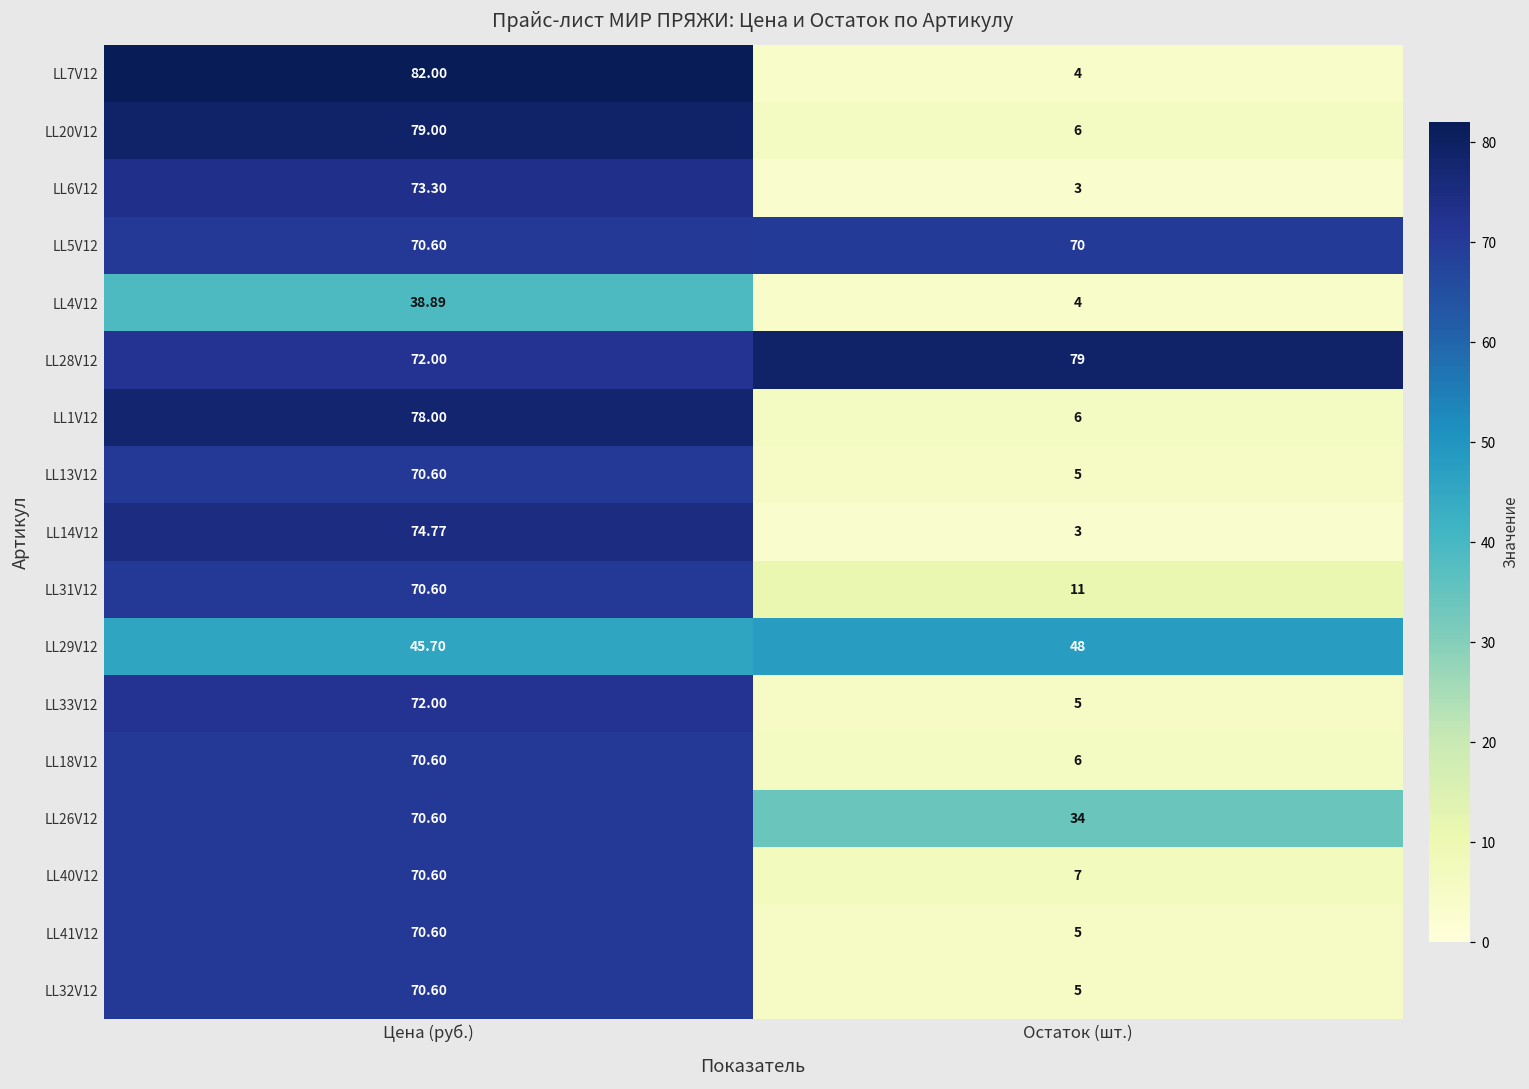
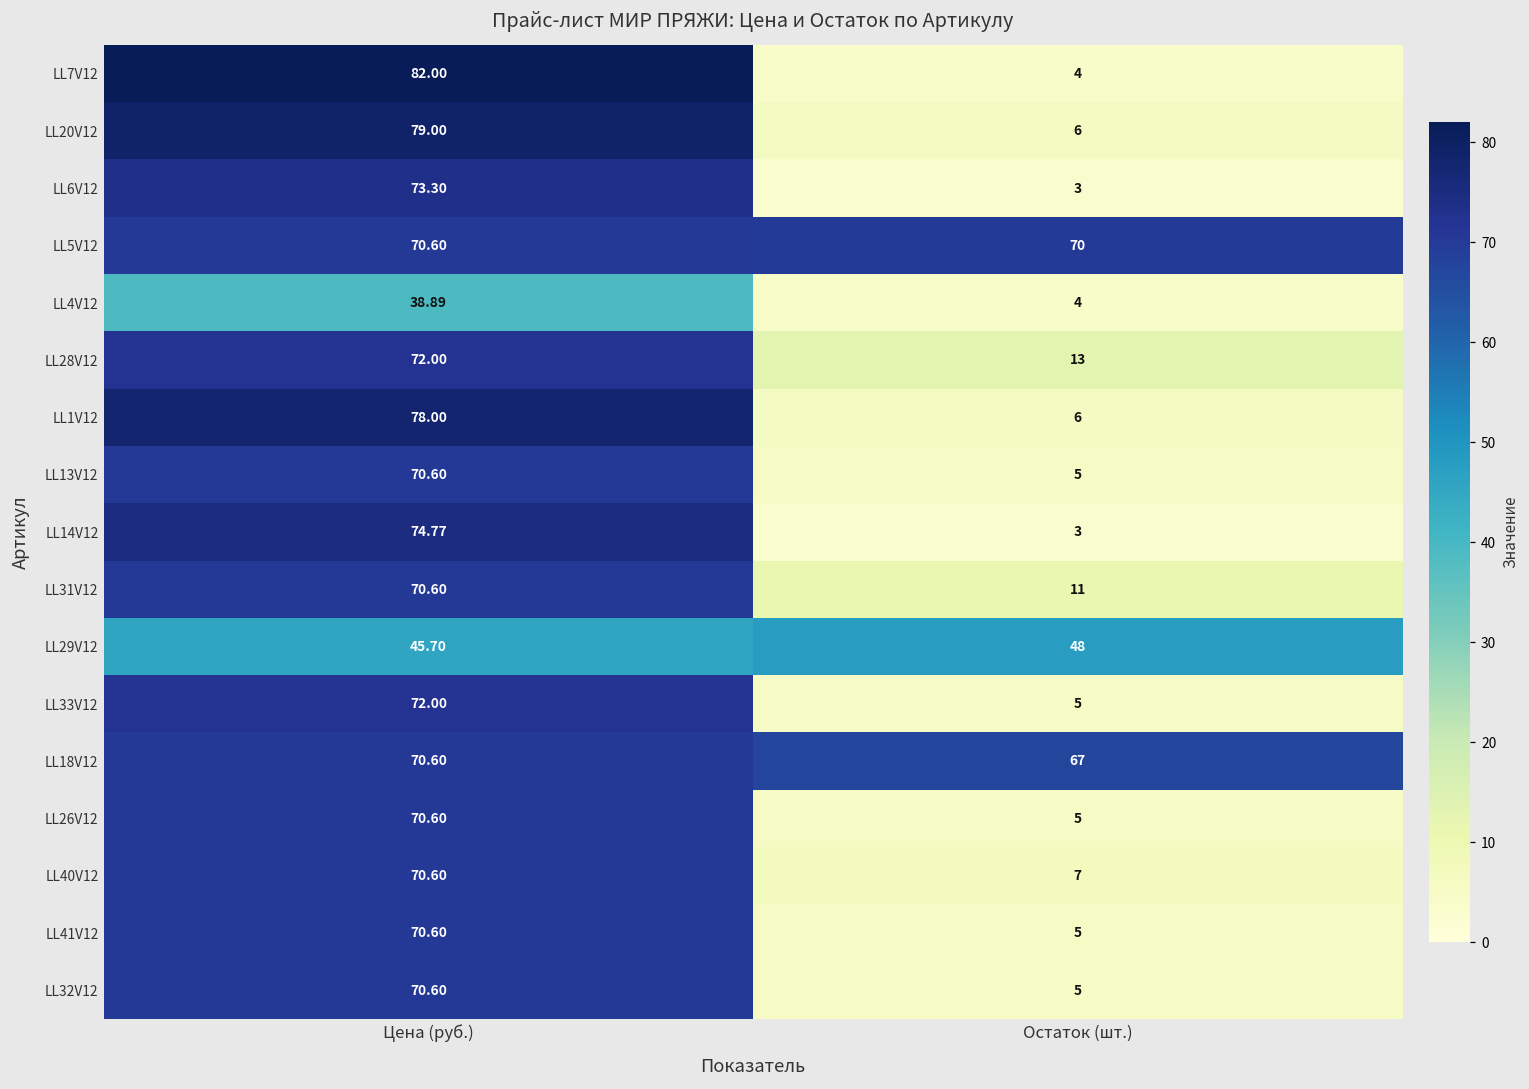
LL28V12, Остаток (шт.): 79 -> 13
LL18V12, Остаток (шт.): 6 -> 67
LL26V12, Остаток (шт.): 34 -> 5
